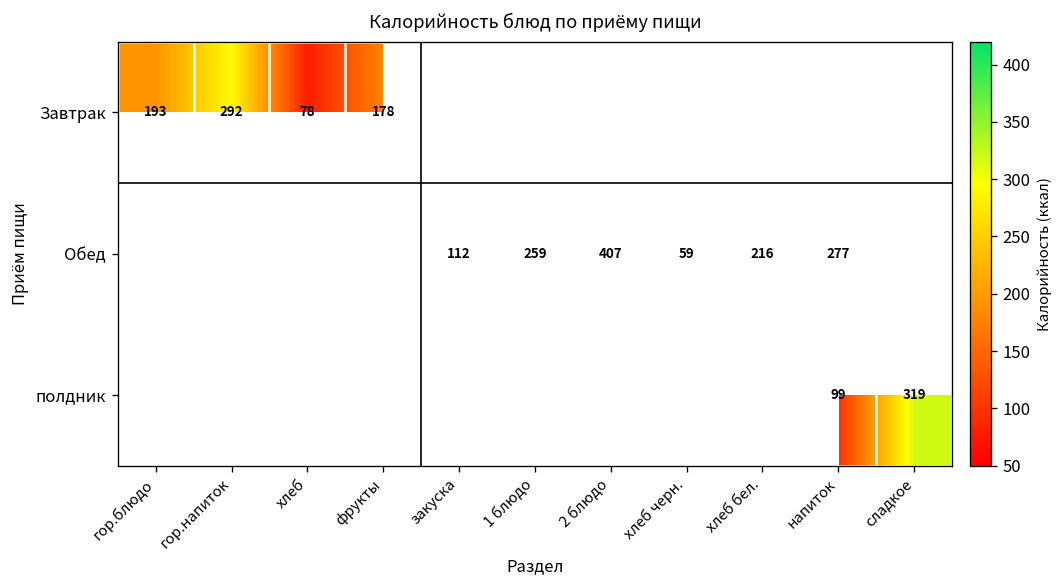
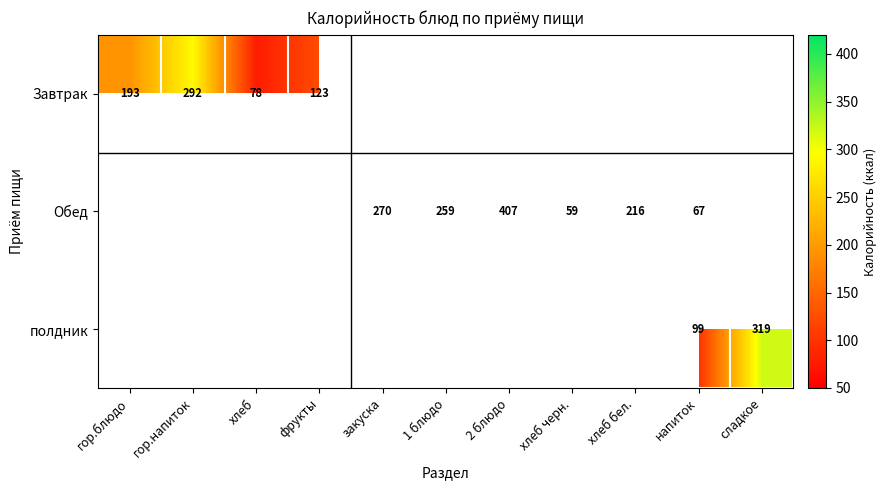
Завтрак, фрукты: 178 -> 123
Обед, закуска: 112 -> 270
Обед, напиток: 277 -> 67
